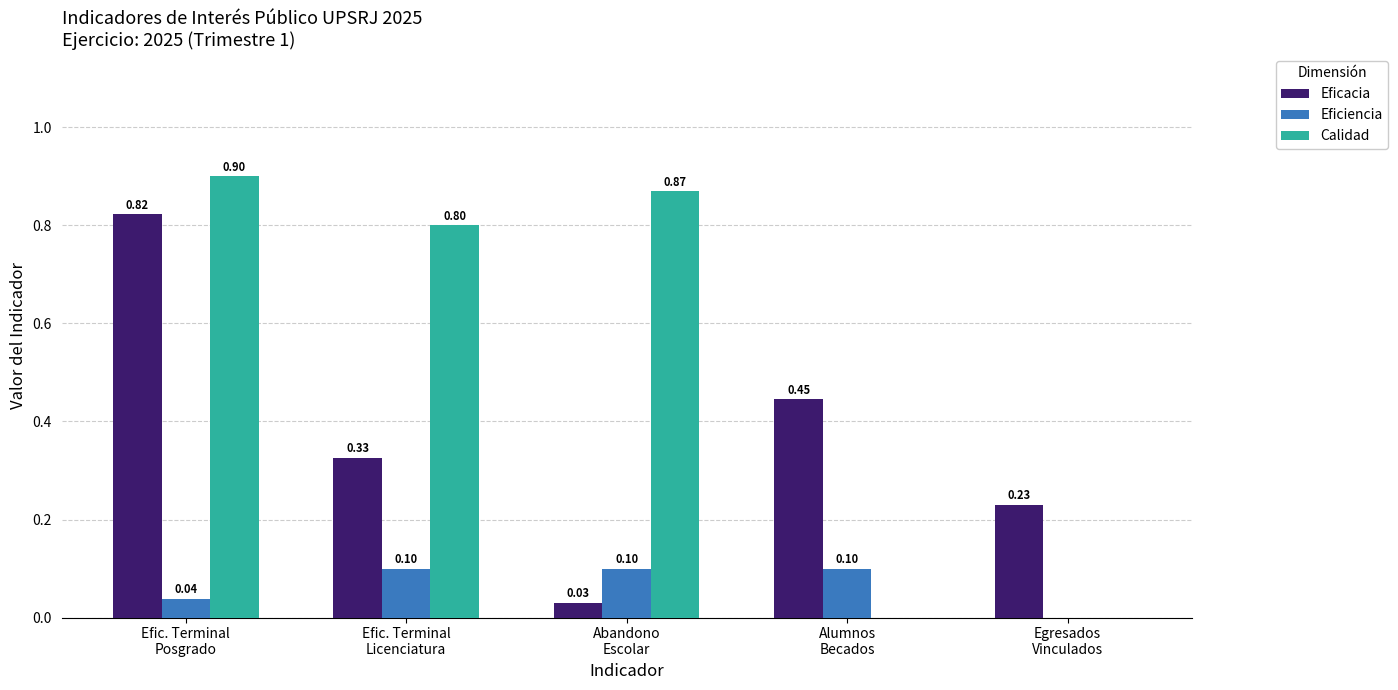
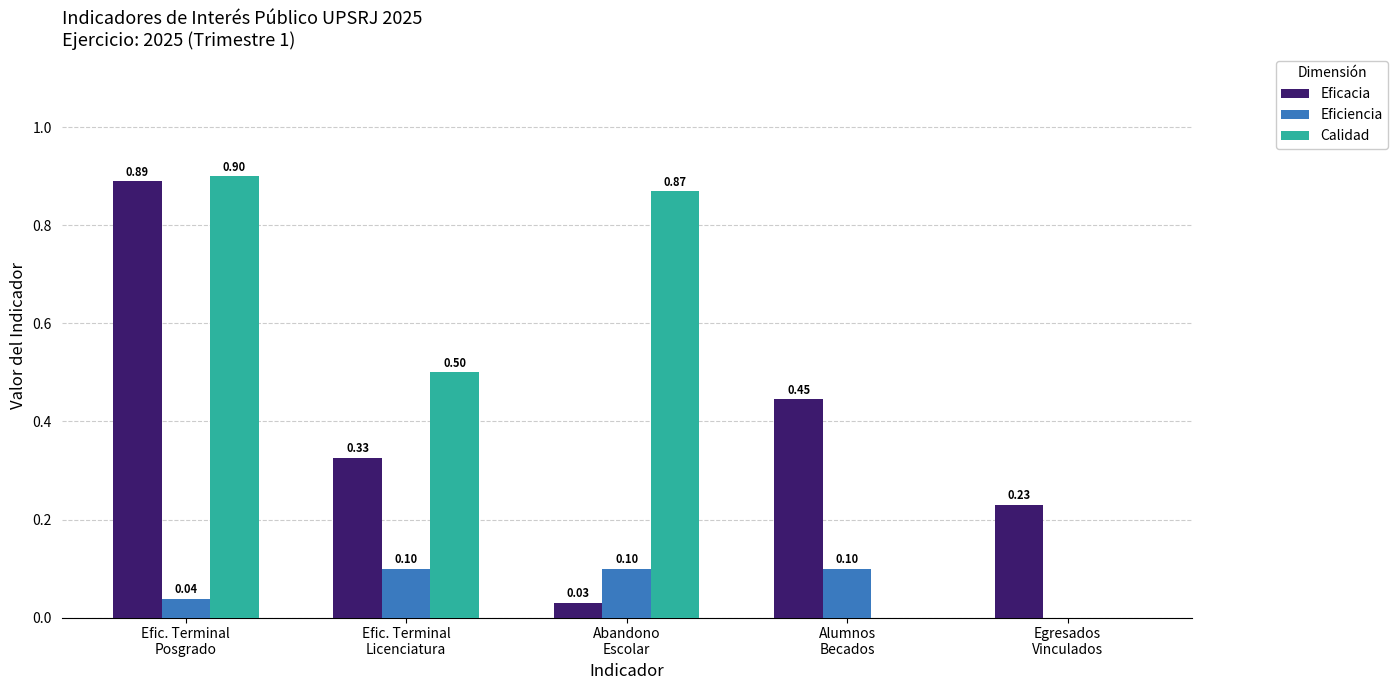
Eficacia, Efic. Terminal Posgrado: 0.82 -> 0.89
Calidad, Efic. Terminal Licenciatura: 0.80 -> 0.50
